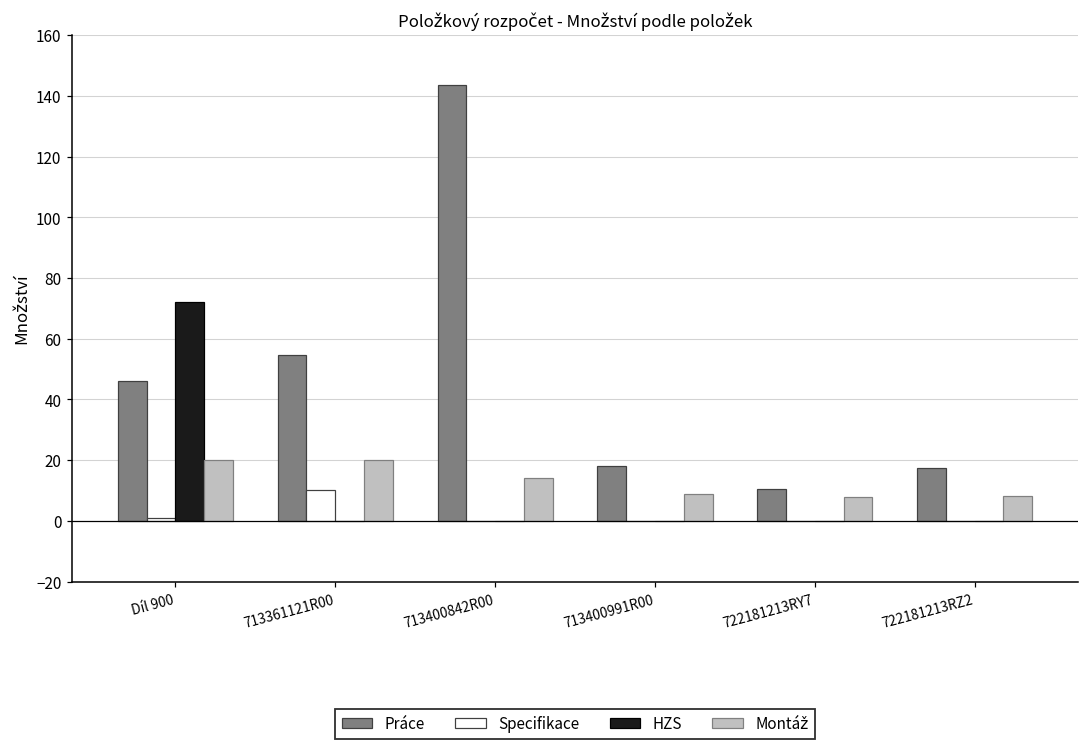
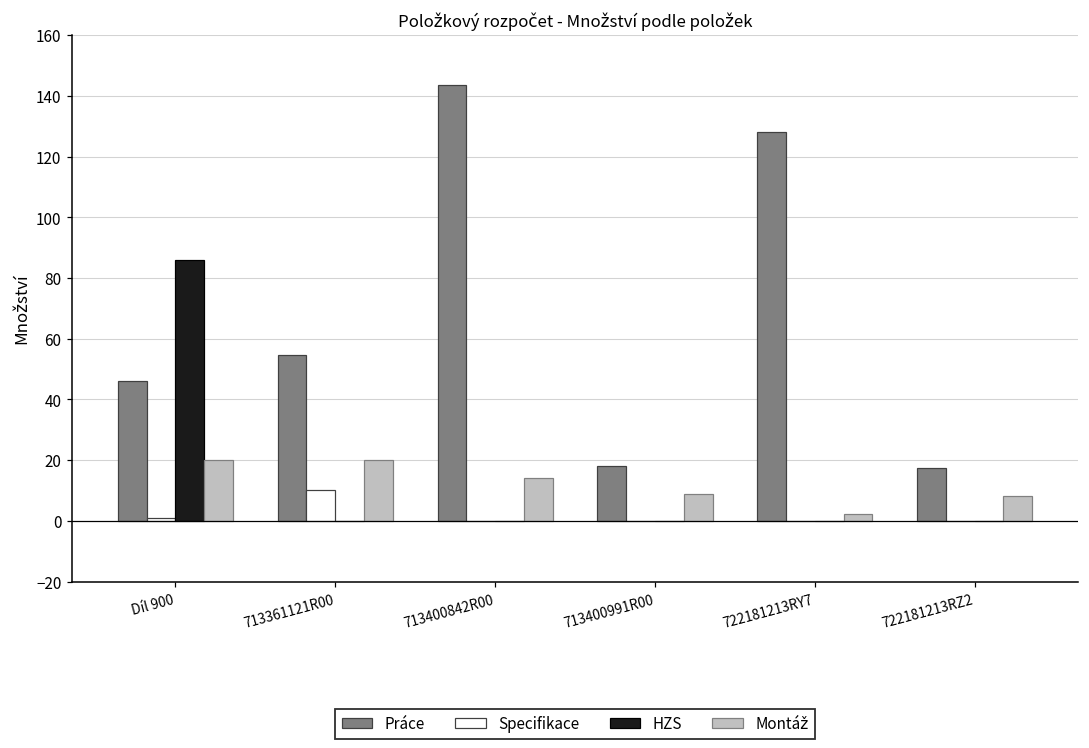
HZS, Díl 900: 72 -> 86
Práce, 722181213RY7: 10 -> 128
Montáž, 722181213RY7: 8 -> 2
